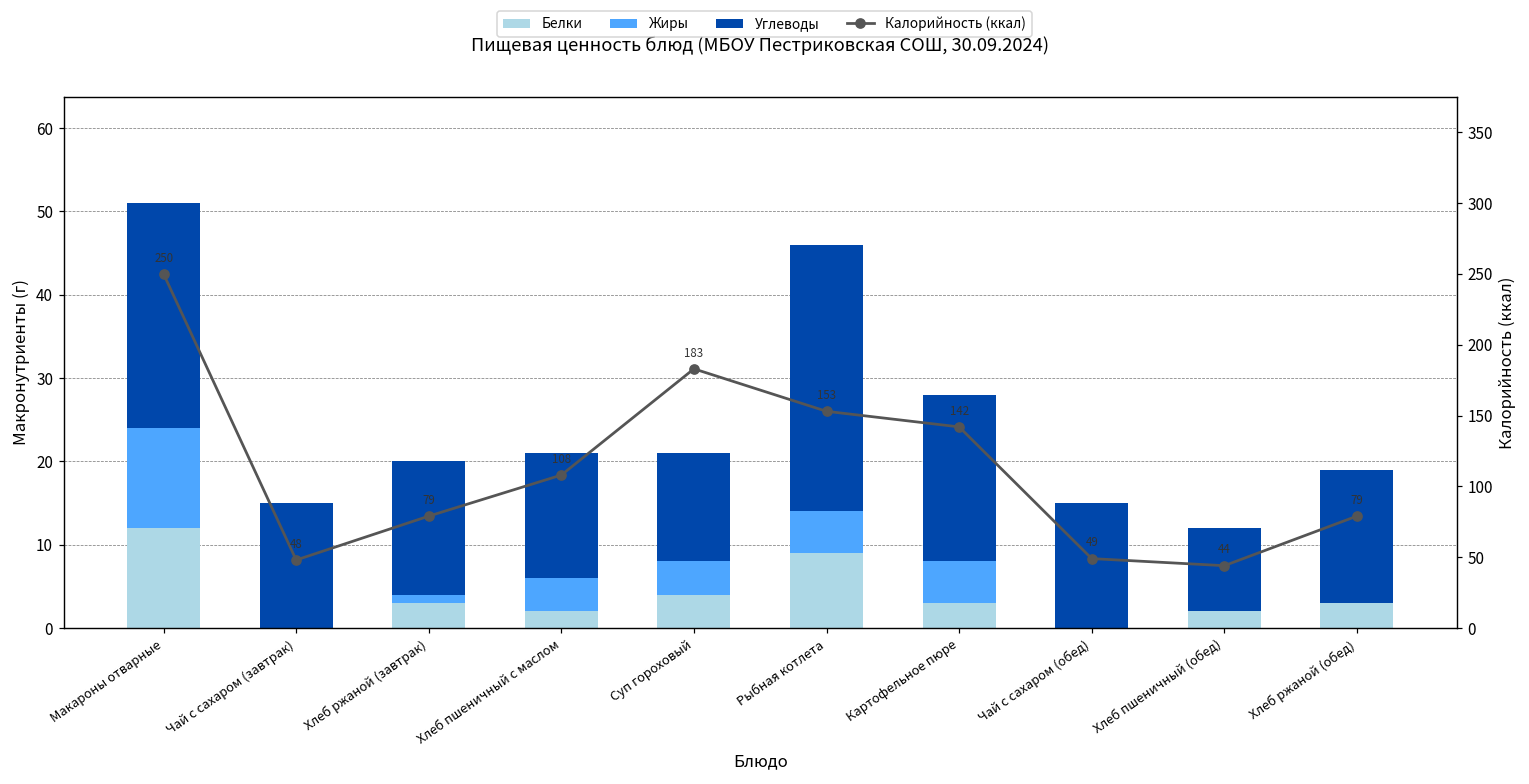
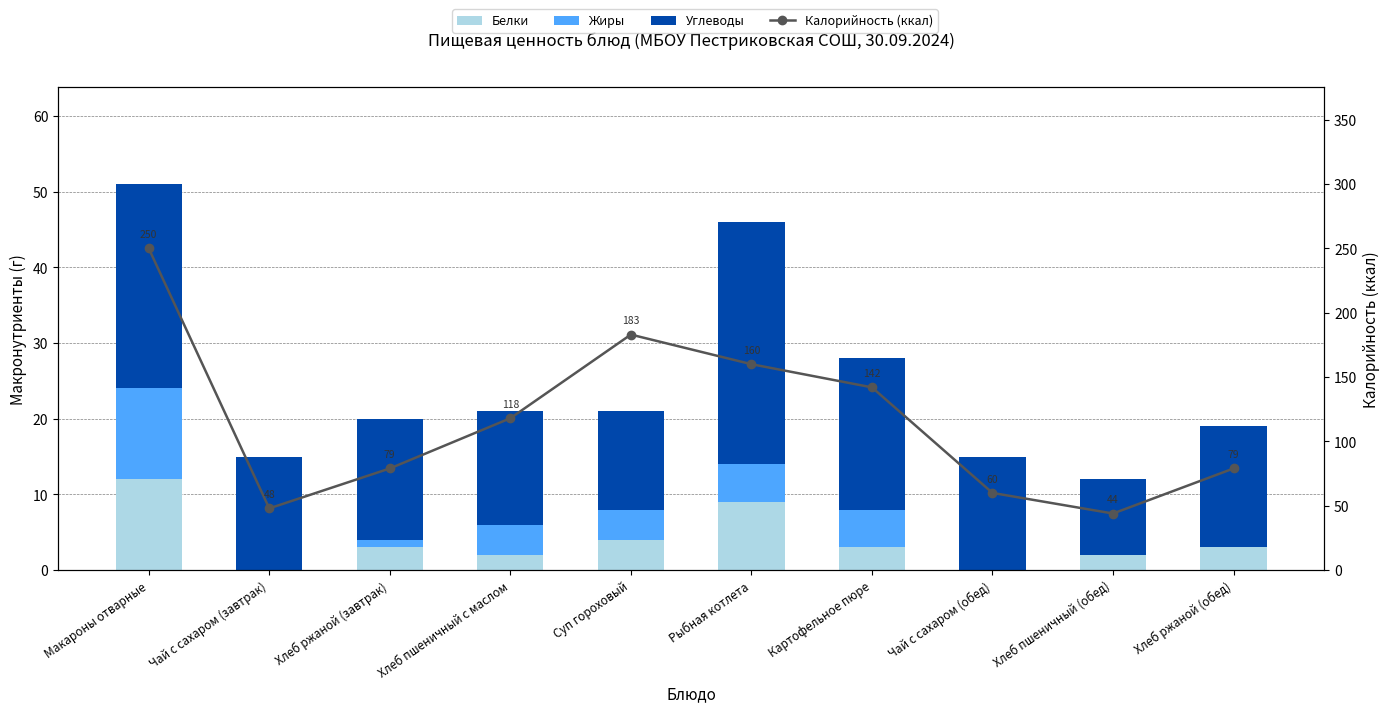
Калорийность (ккал), Хлеб пшеничный с маслом: 108 -> 118
Калорийность (ккал), Рыбная котлета: 153 -> 160
Калорийность (ккал), Чай с сахаром (обед): 49 -> 60
